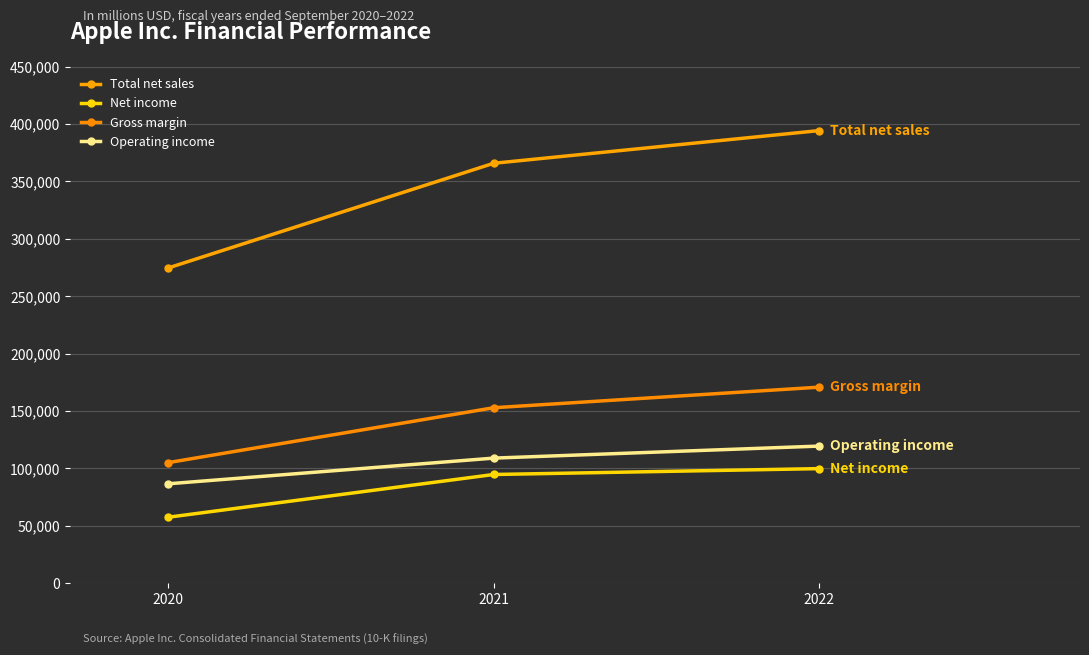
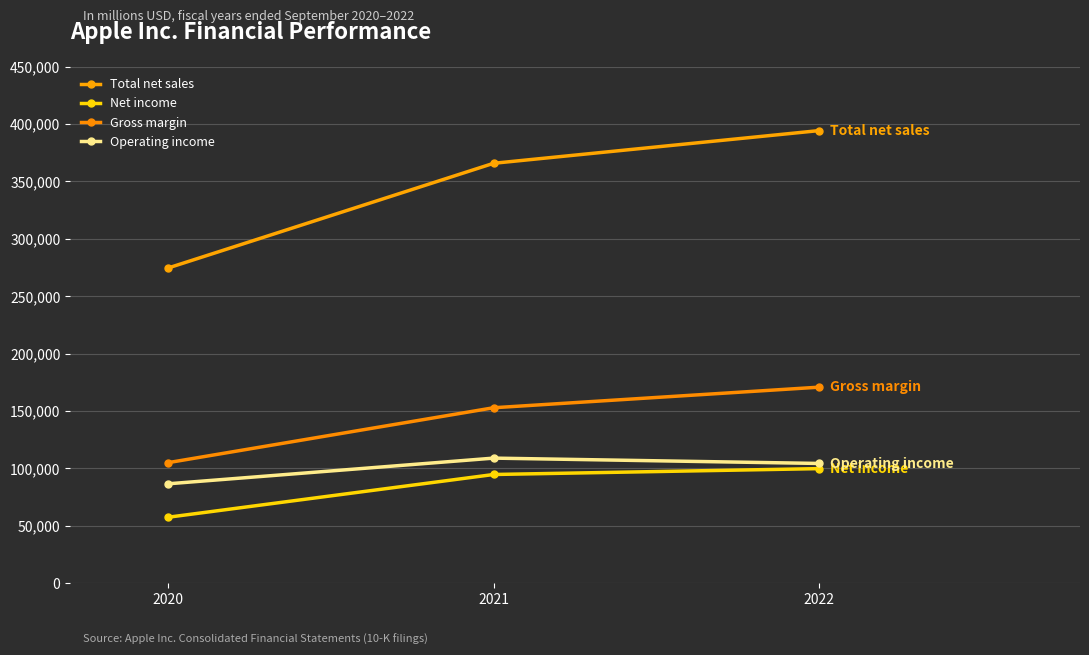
Operating income, 2022: 119,000 -> 104,000
